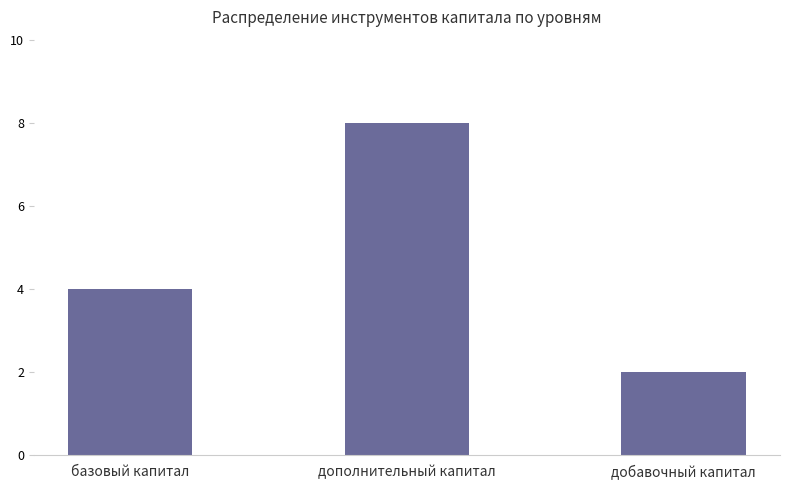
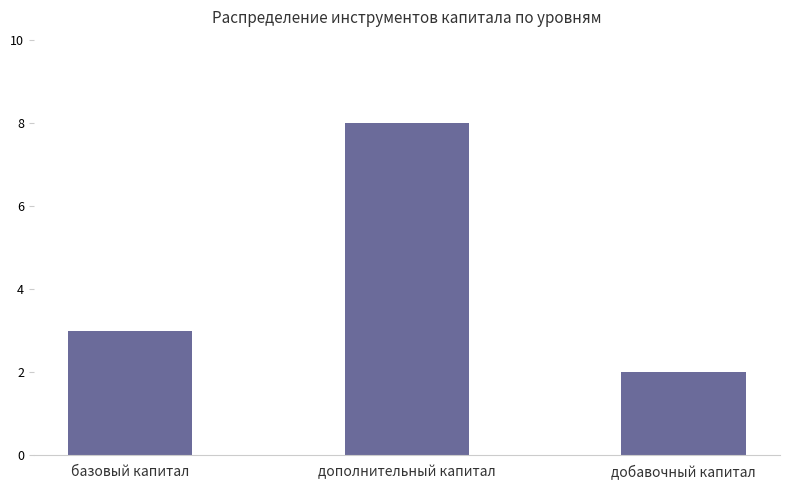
базовый капитал: 4 -> 3
